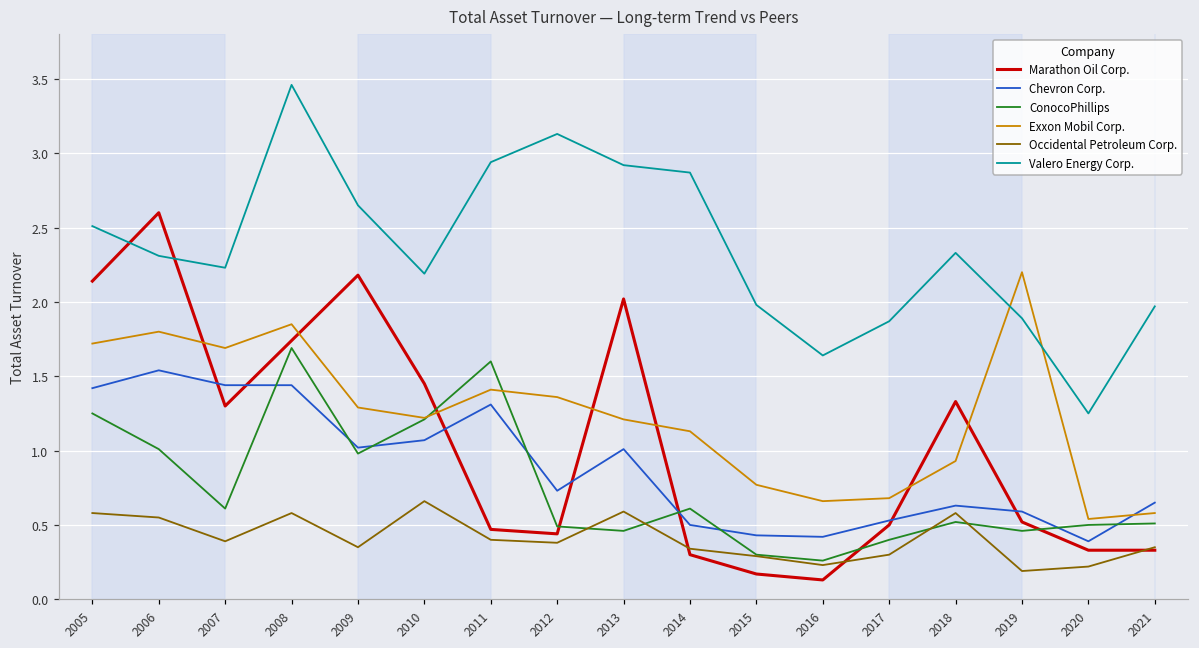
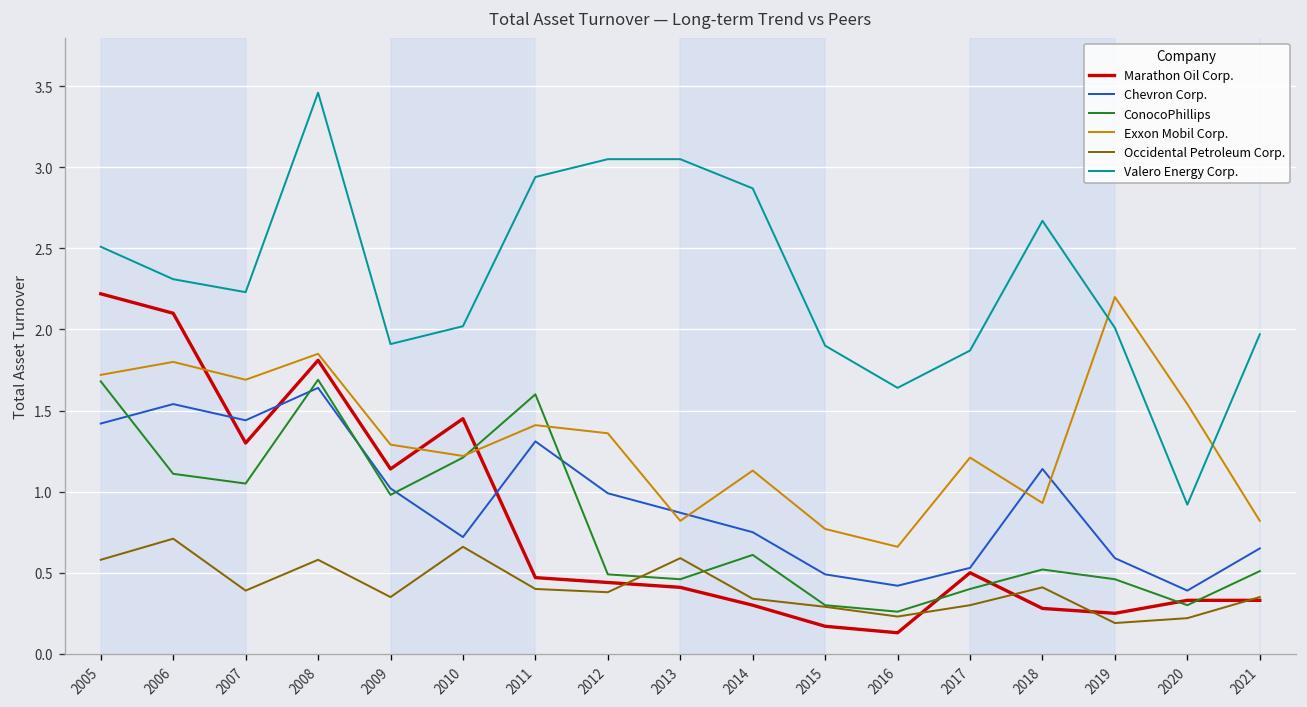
Marathon Oil Corp., 2005: 2.14 -> 2.22
ConocoPhillips, 2005: 1.25 -> 1.68
Marathon Oil Corp., 2006: 2.6 -> 2.1
ConocoPhillips, 2006: 1.01 -> 1.11
Occidental Petroleum Corp., 2006: 0.55 -> 0.71
ConocoPhillips, 2007: 0.61 -> 1.05
Marathon Oil Corp., 2008: 1.74 -> 1.81
Chevron Corp., 2008: 1.44 -> 1.64
Marathon Oil Corp., 2009: 2.18 -> 1.14
Valero Energy Corp., 2009: 2.65 -> 1.91
Chevron Corp., 2010: 1.07 -> 0.72
Valero Energy Corp., 2010: 2.19 -> 2.02
Chevron Corp., 2012: 0.73 -> 0.99
Valero Energy Corp., 2012: 3.13 -> 3.05
Marathon Oil Corp., 2013: 2.02 -> 0.41
Chevron Corp., 2013: 1.01 -> 0.87
Exxon Mobil Corp., 2013: 1.21 -> 0.82
Valero Energy Corp., 2013: 2.92 -> 3.05
Chevron Corp., 2014: 0.50 -> 0.75
Chevron Corp., 2015: 0.43 -> 0.49
Valero Energy Corp., 2015: 1.98 -> 1.90
Exxon Mobil Corp., 2017: 0.68 -> 1.21
Marathon Oil Corp., 2018: 1.33 -> 0.28
Chevron Corp., 2018: 0.63 -> 1.14
Occidental Petroleum Corp., 2018: 0.58 -> 0.41
Valero Energy Corp., 2018: 2.33 -> 2.67
Marathon Oil Corp., 2019: 0.52 -> 0.25
Valero Energy Corp., 2019: 1.89 -> 2.01
ConocoPhillips, 2020: 0.5 -> 0.3
Exxon Mobil Corp., 2020: 0.54 -> 1.54
Valero Energy Corp., 2020: 1.25 -> 0.92
Exxon Mobil Corp., 2021: 0.58 -> 0.82
